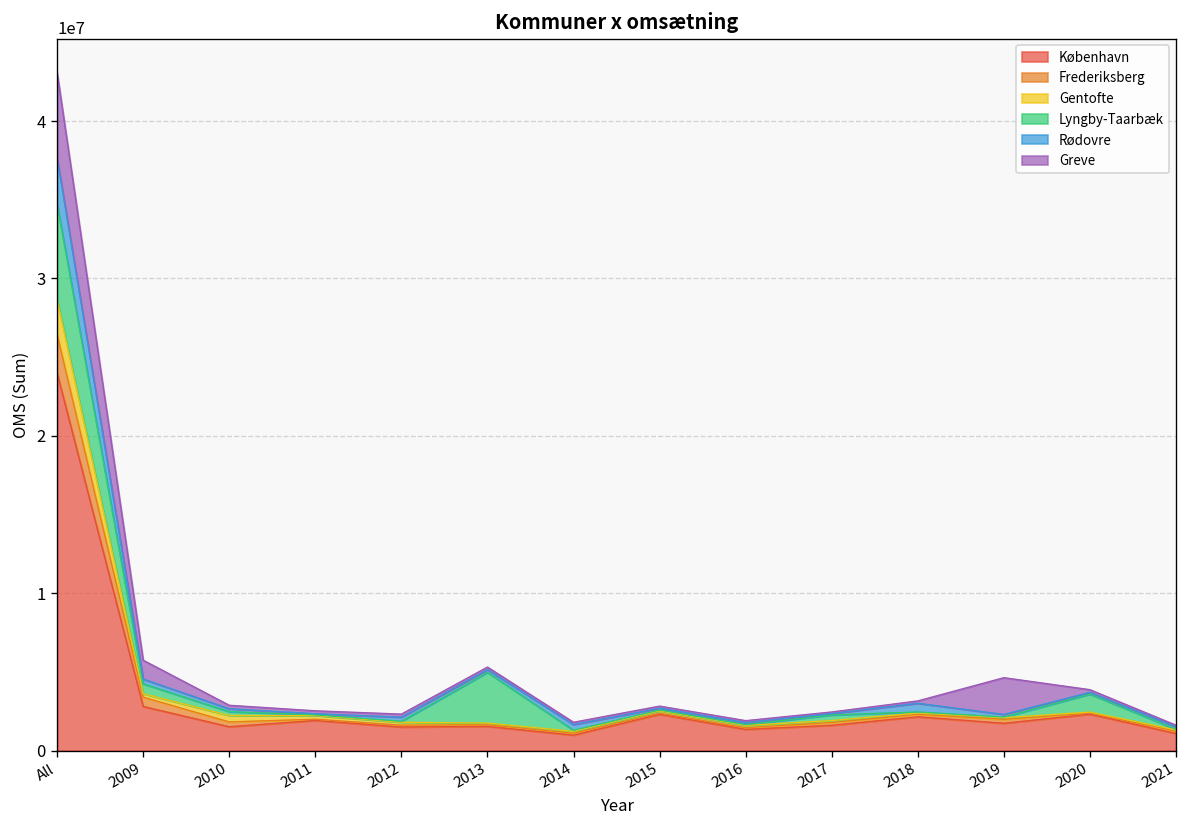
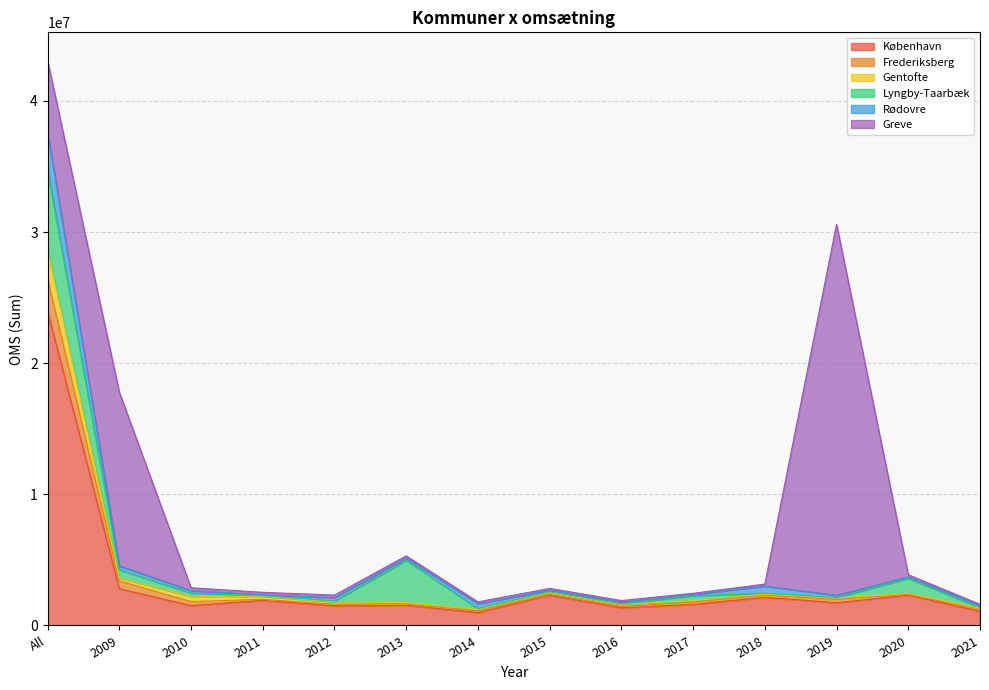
Greve, 2009: 1200000 -> 13200000
Greve, 2019: 2300000 -> 28300000
